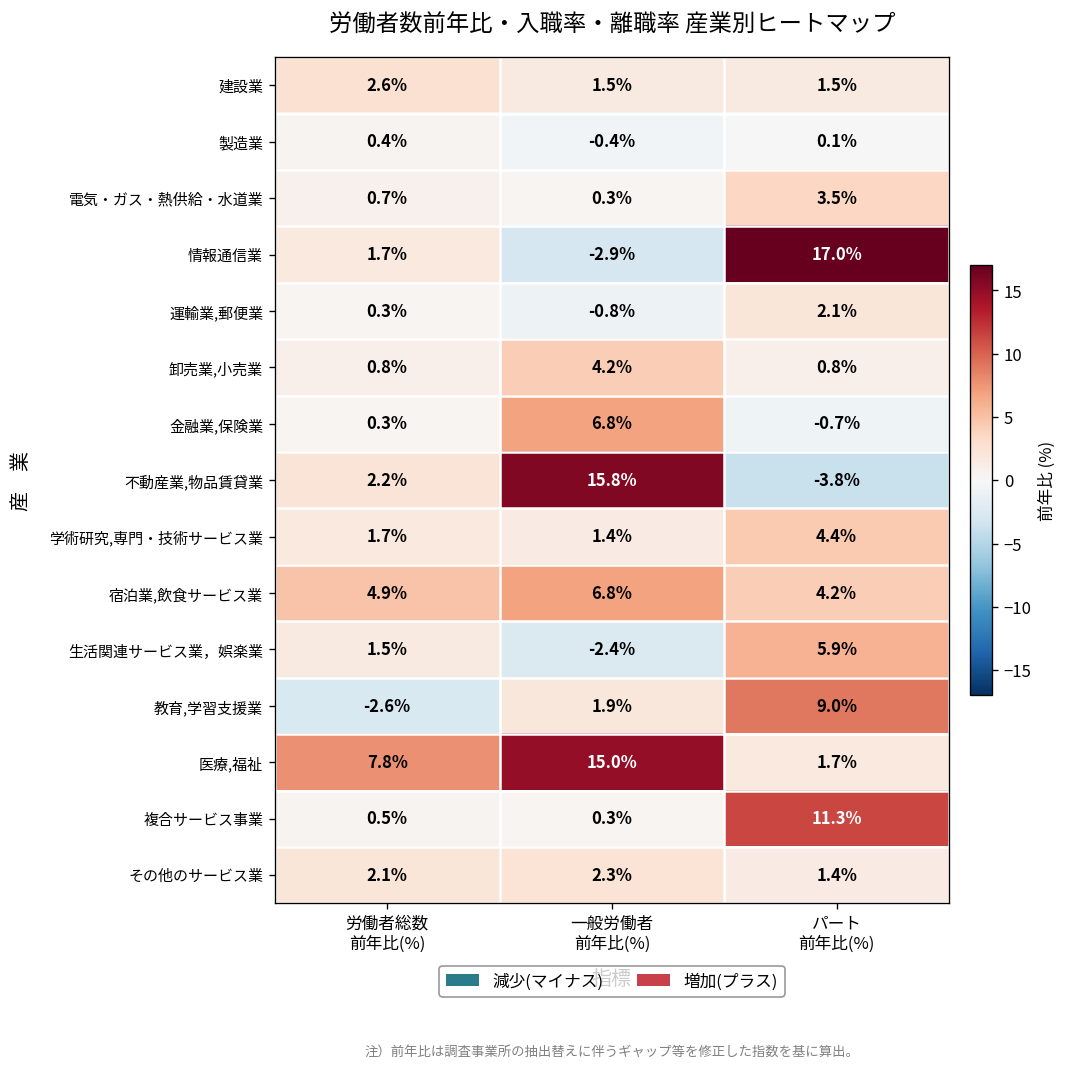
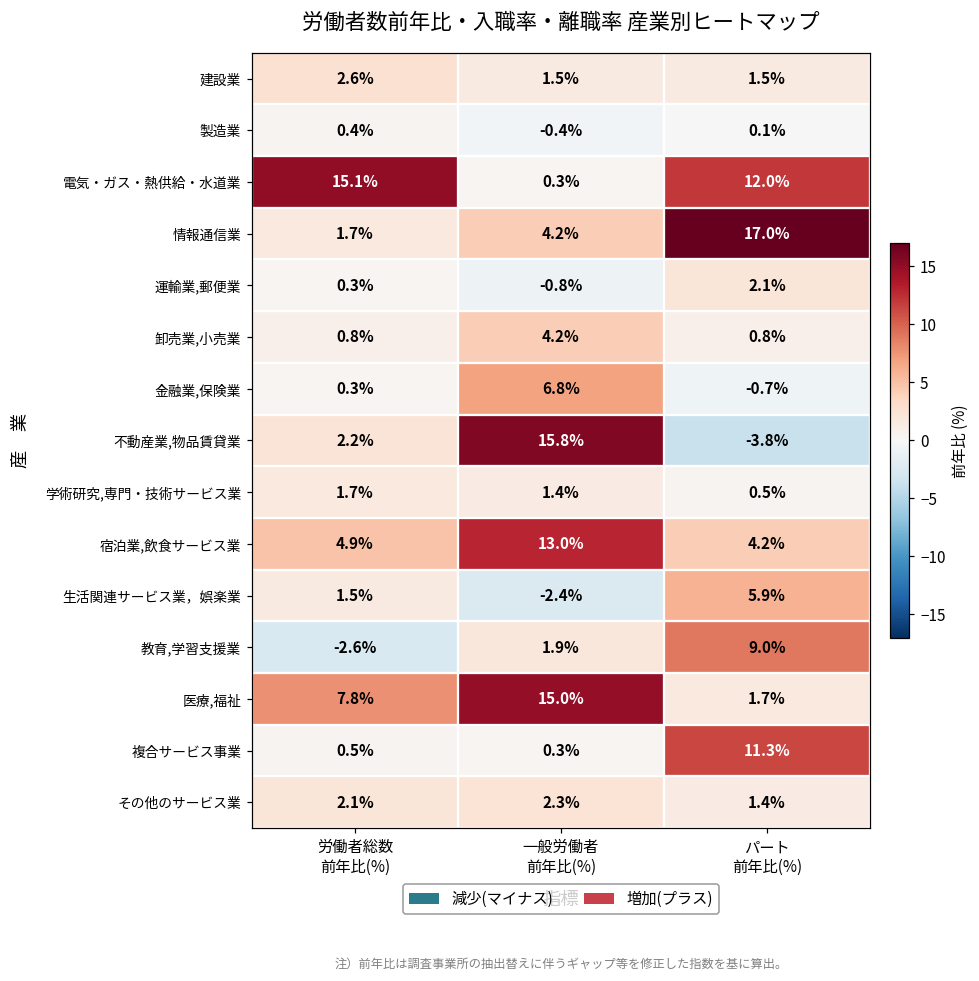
電気・ガス・熱供給・水道業, 労働者総数 前年比(%): 0.7% -> 15.1%
電気・ガス・熱供給・水道業, パート 前年比(%): 3.5% -> 12.0%
情報通信業, 一般労働者 前年比(%): -2.9% -> 4.2%
学術研究,専門・技術サービス業, パート 前年比(%): 4.4% -> 0.5%
宿泊業,飲食サービス業, 一般労働者 前年比(%): 6.8% -> 13.0%
